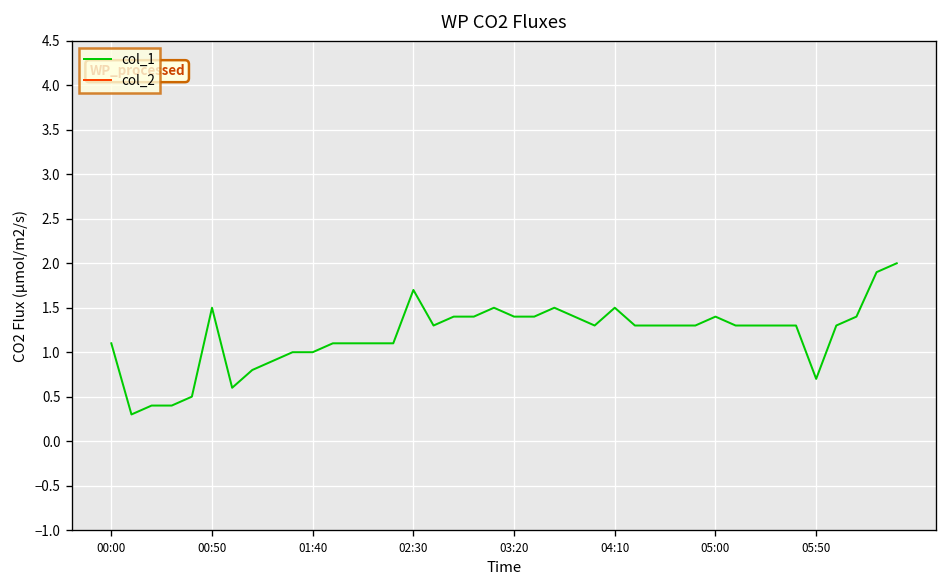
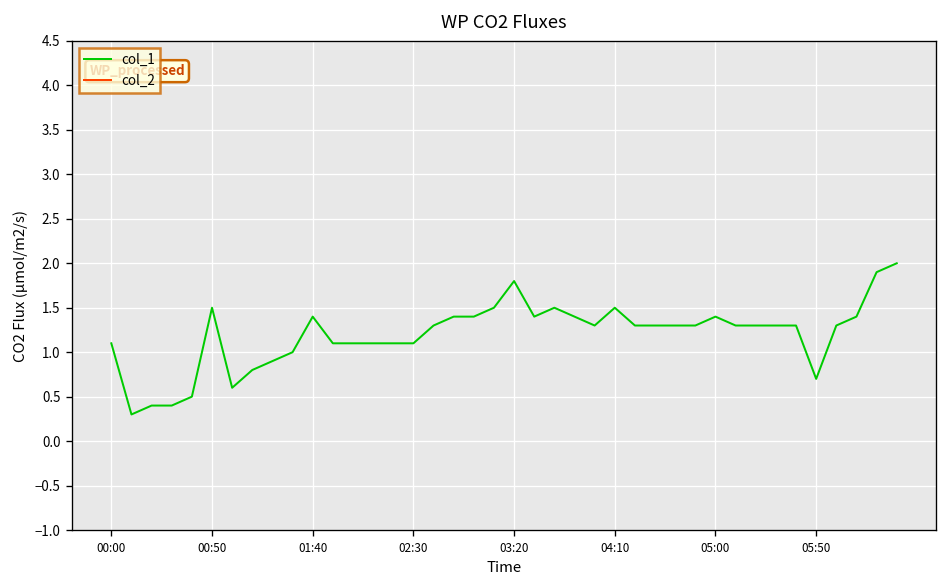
col_1, 01:40: 1.0 -> 1.4
col_1, 02:30: 1.7 -> 1.1
col_1, 03:20: 1.4 -> 1.8
